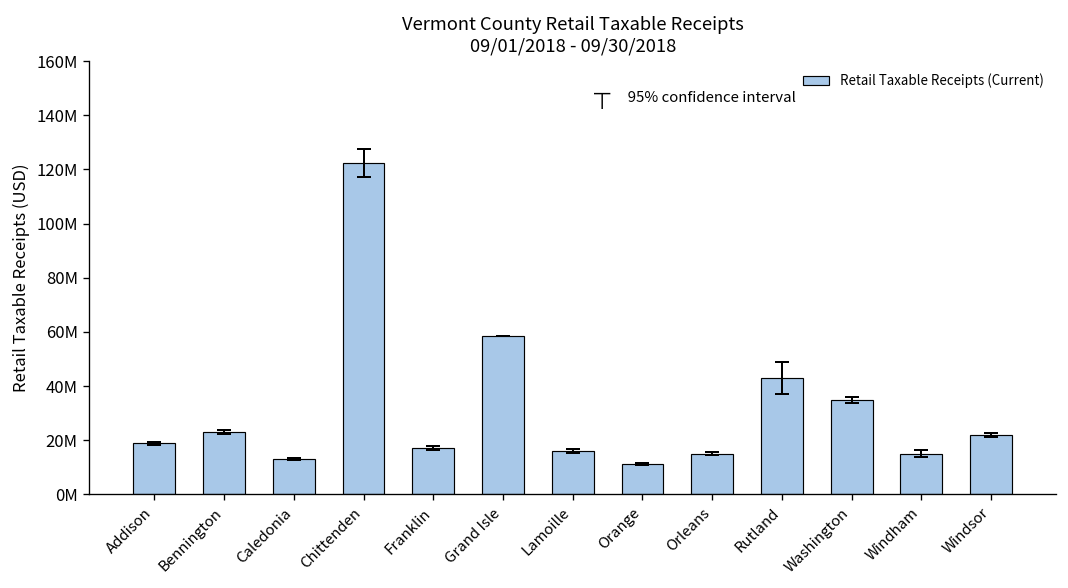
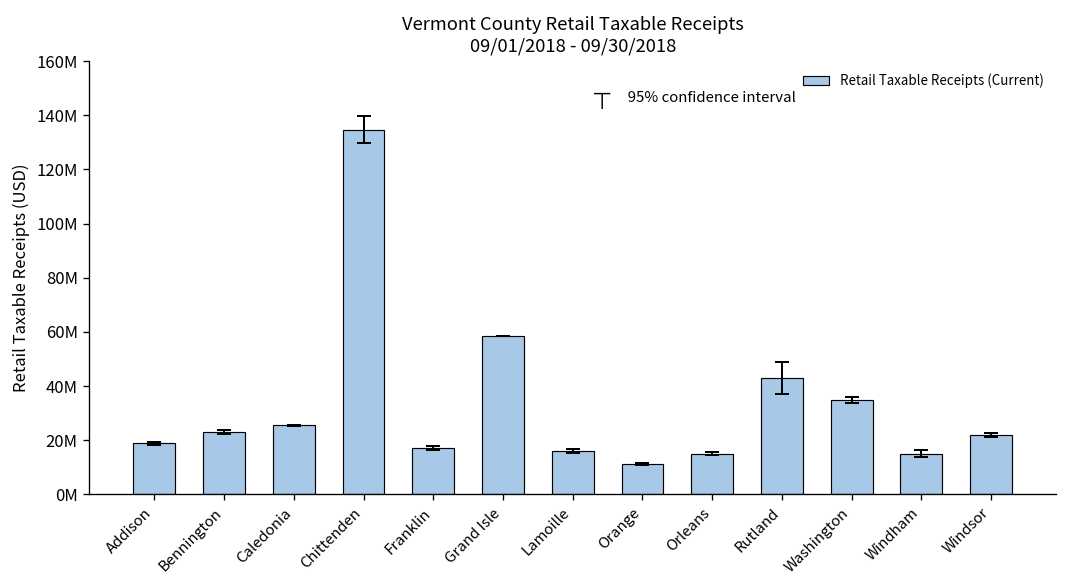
Retail Taxable Receipts (Current), Caledonia: 13000000 -> 25000000
Retail Taxable Receipts (Current), Chittenden: 122000000 -> 135000000
